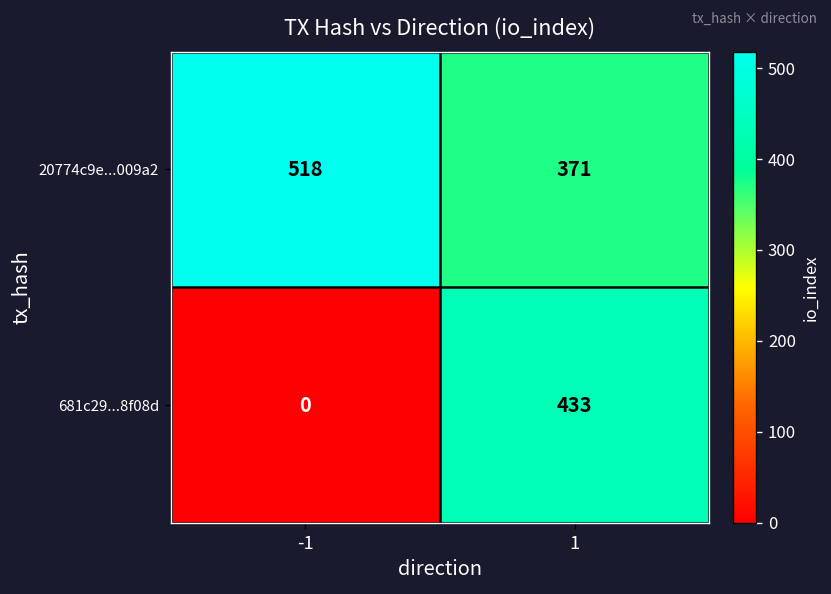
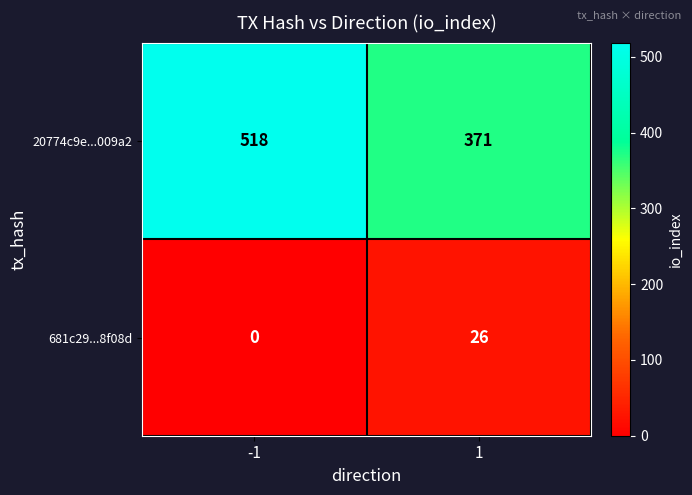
681c29...8f08d, 1: 433 -> 26
